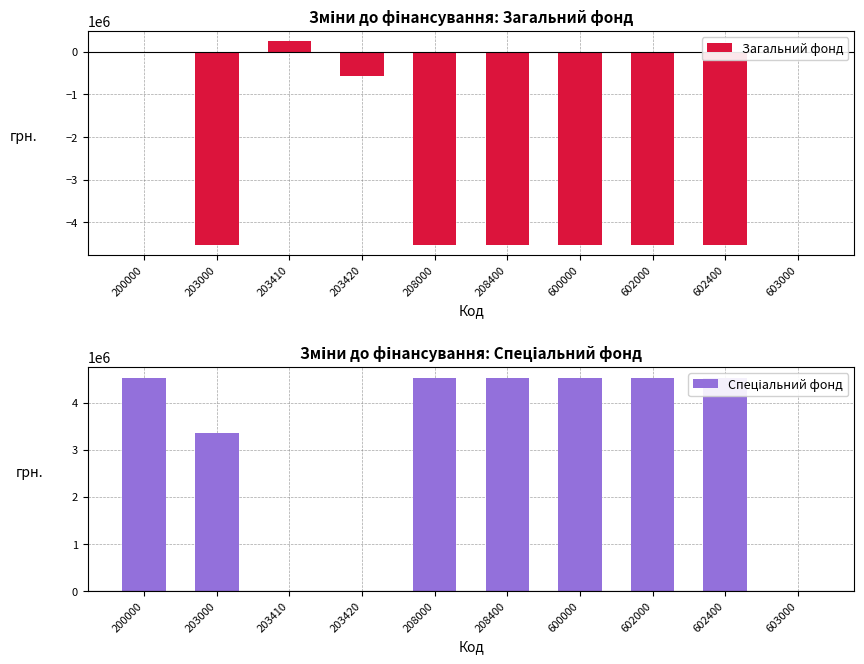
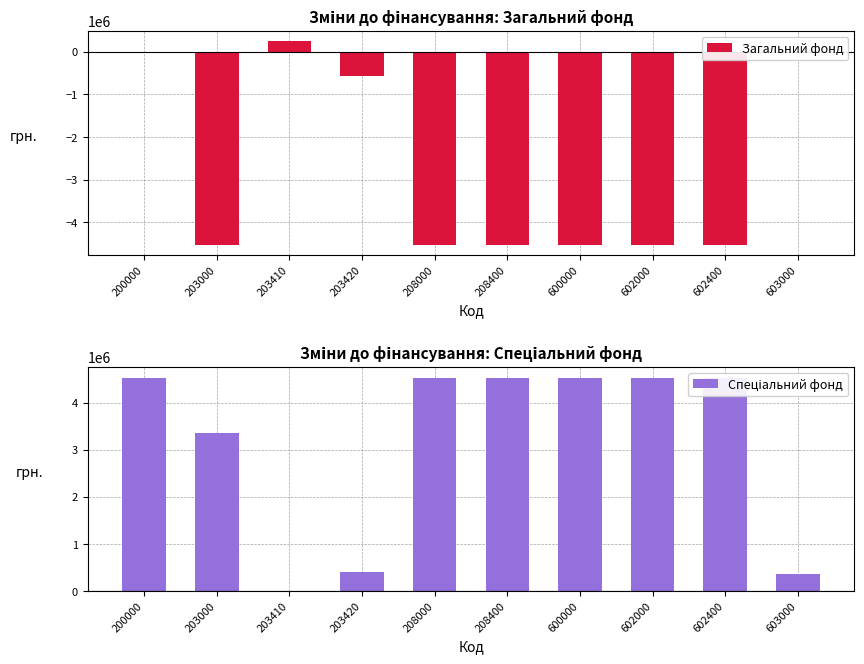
Зміни до фінансування: Спеціальний фонд, 203420: 0 -> 400000
Зміни до фінансування: Спеціальний фонд, 603000: 0 -> 400000
